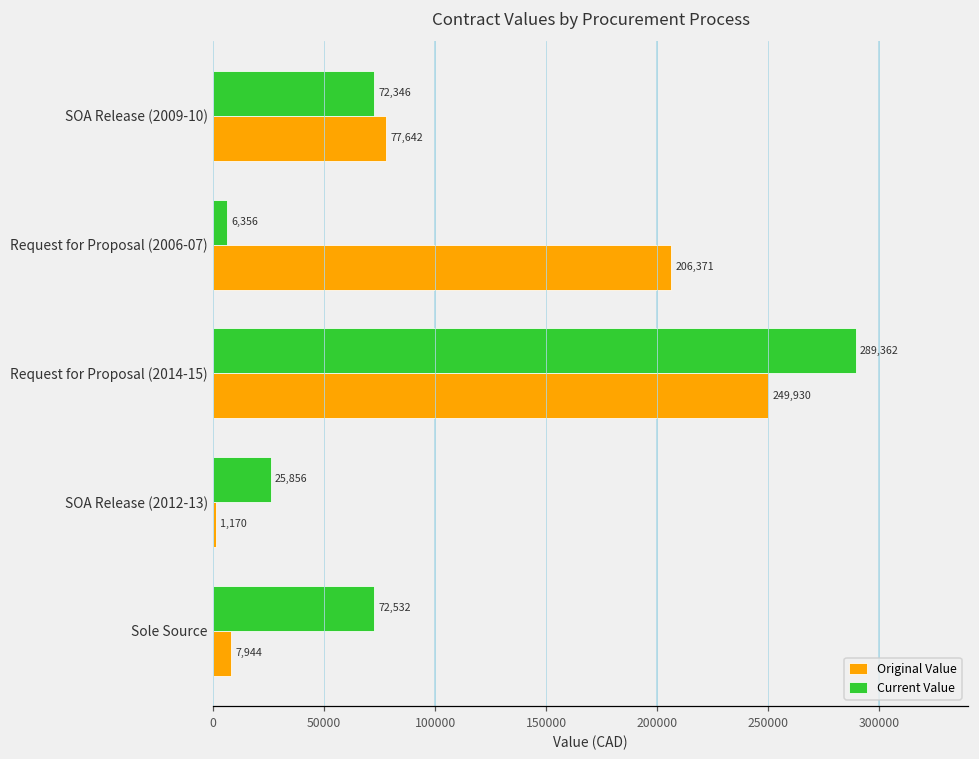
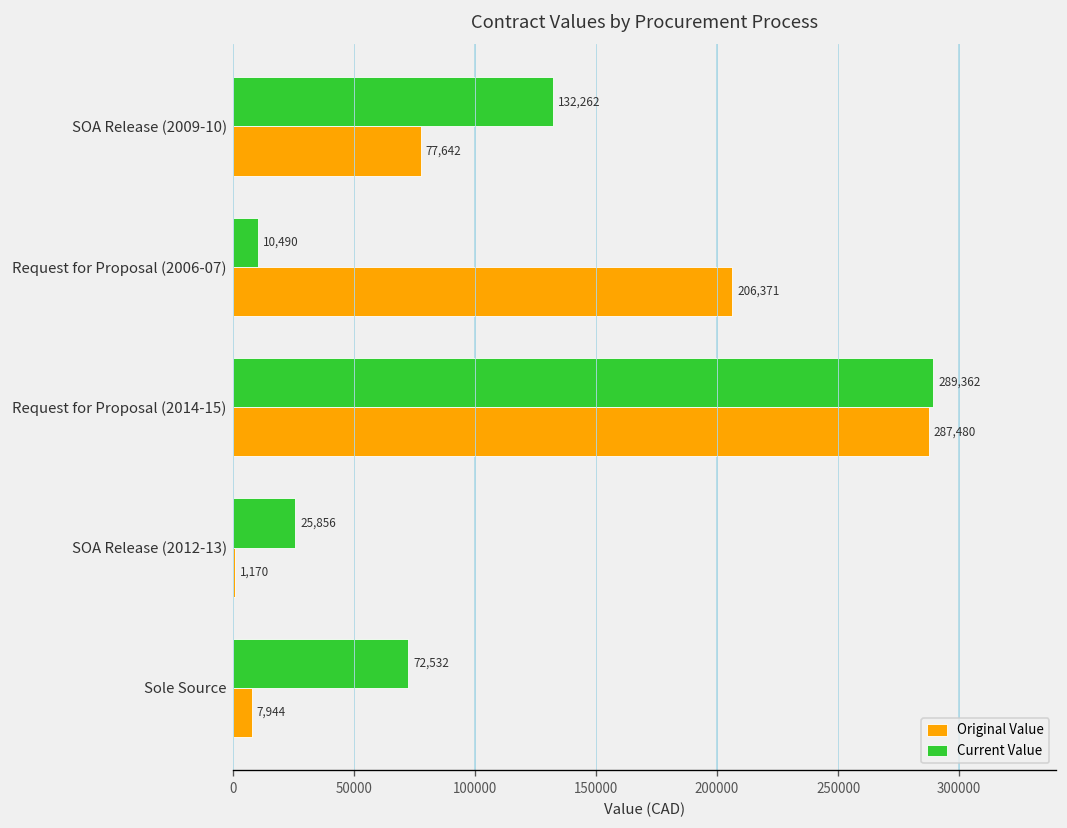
Current Value, SOA Release (2009-10): 72,346 -> 132,262
Current Value, Request for Proposal (2006-07): 6,356 -> 10,490
Original Value, Request for Proposal (2014-15): 249,930 -> 287,480
